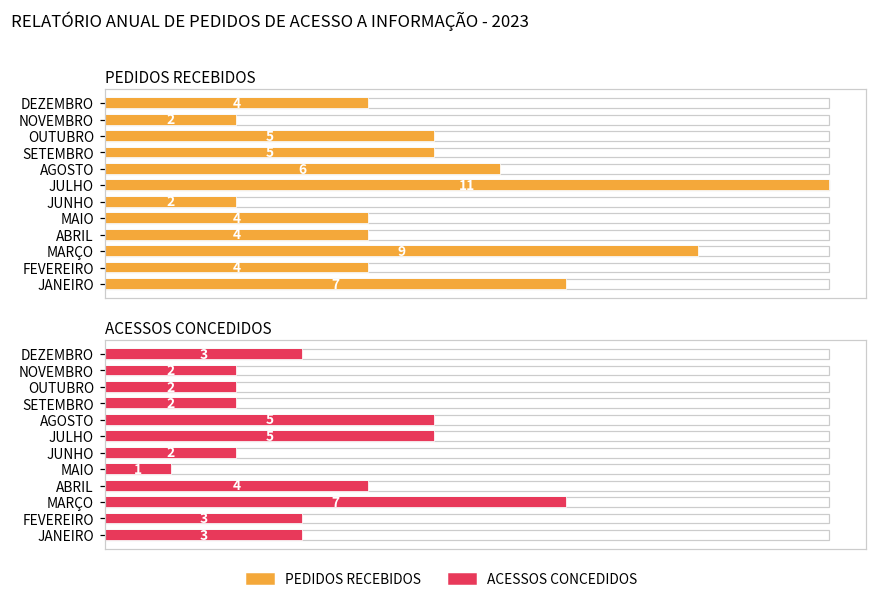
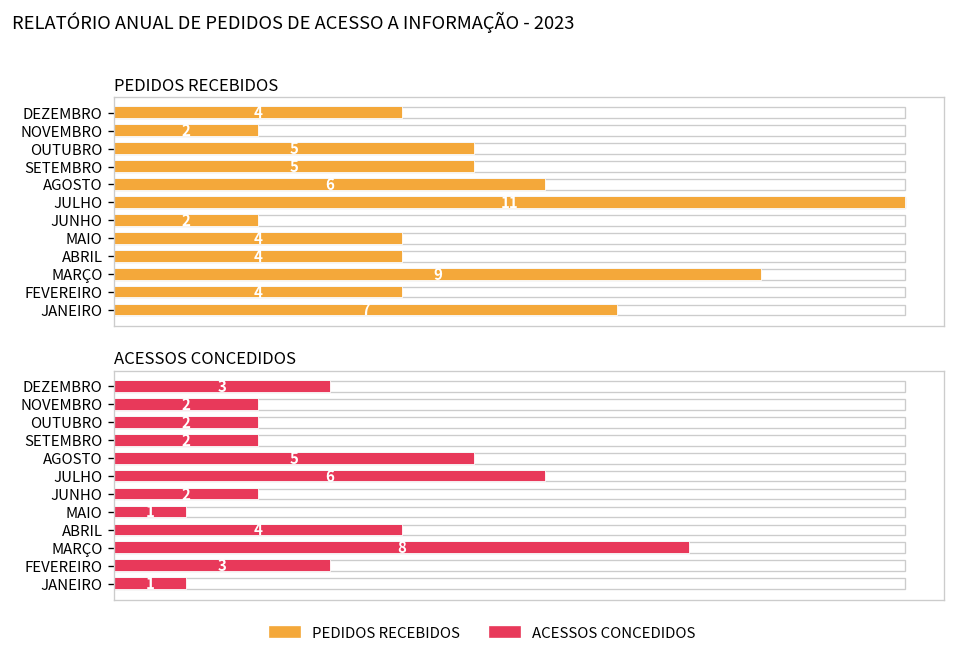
ACESSOS CONCEDIDOS, ACESSOS CONCEDIDOS, JULHO: 5 -> 6
ACESSOS CONCEDIDOS, ACESSOS CONCEDIDOS, MARÇO: 7 -> 8
ACESSOS CONCEDIDOS, ACESSOS CONCEDIDOS, JANEIRO: 3 -> 1
